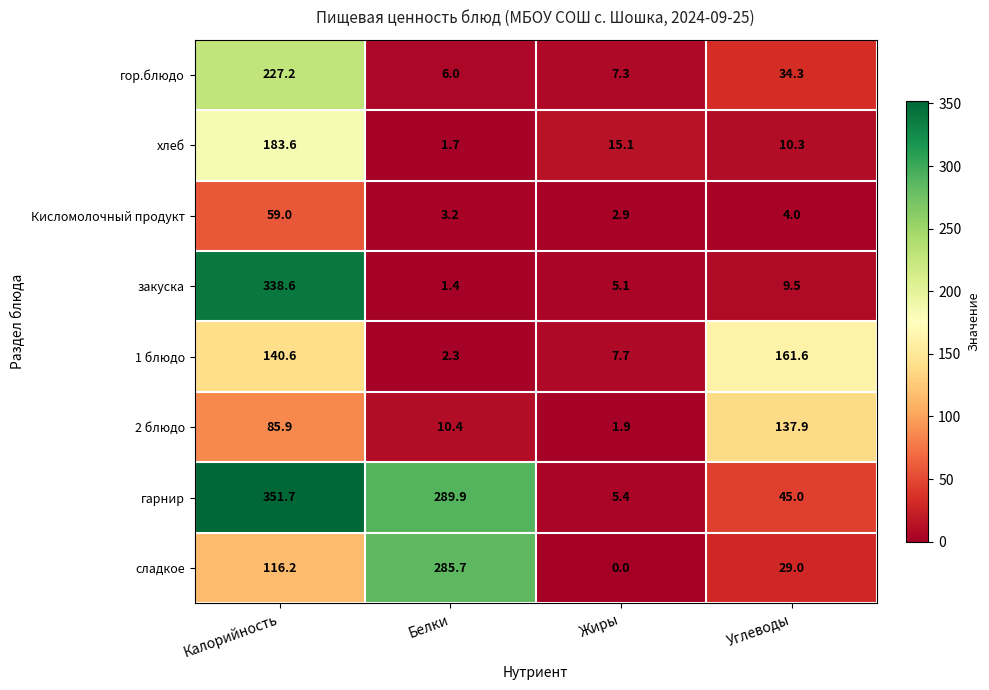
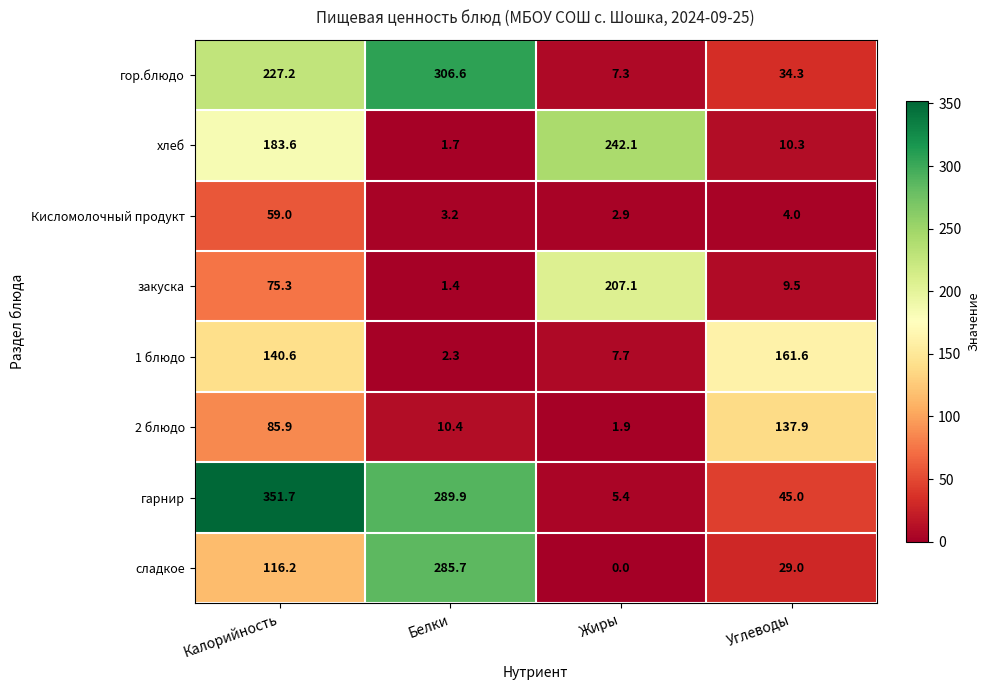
гор.блюдо, Белки: 6.0 -> 306.6
хлеб, Жиры: 15.1 -> 242.1
закуска, Калорийность: 338.6 -> 75.3
закуска, Жиры: 5.1 -> 207.1
